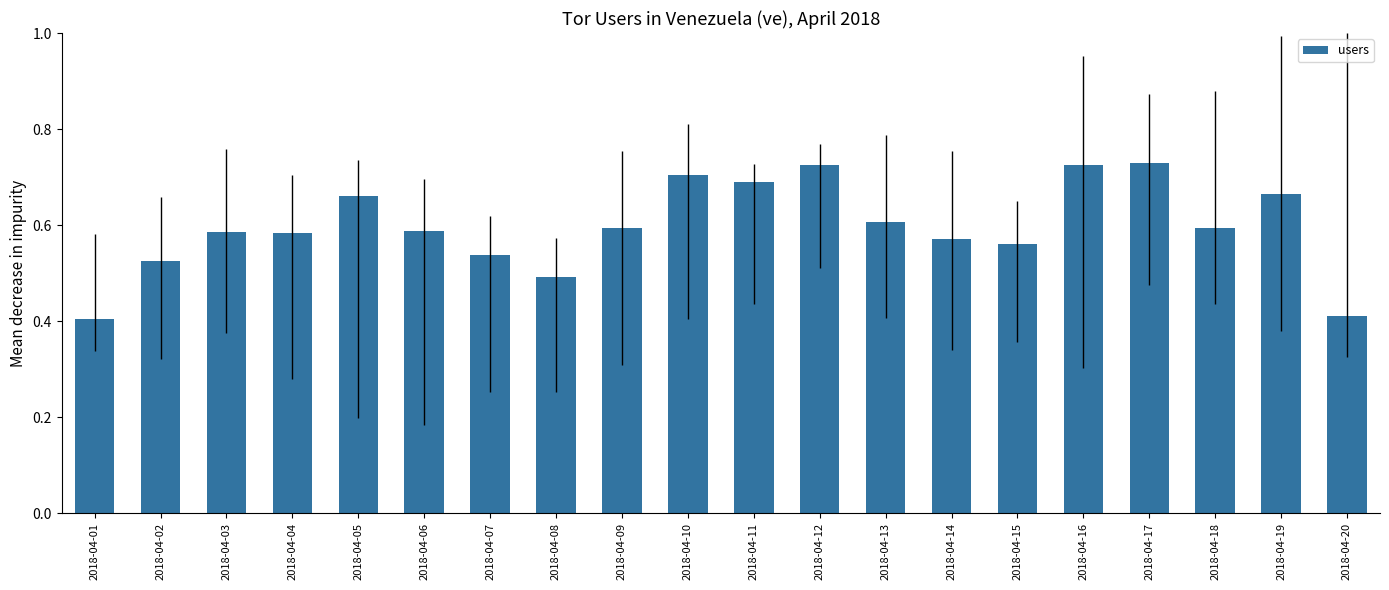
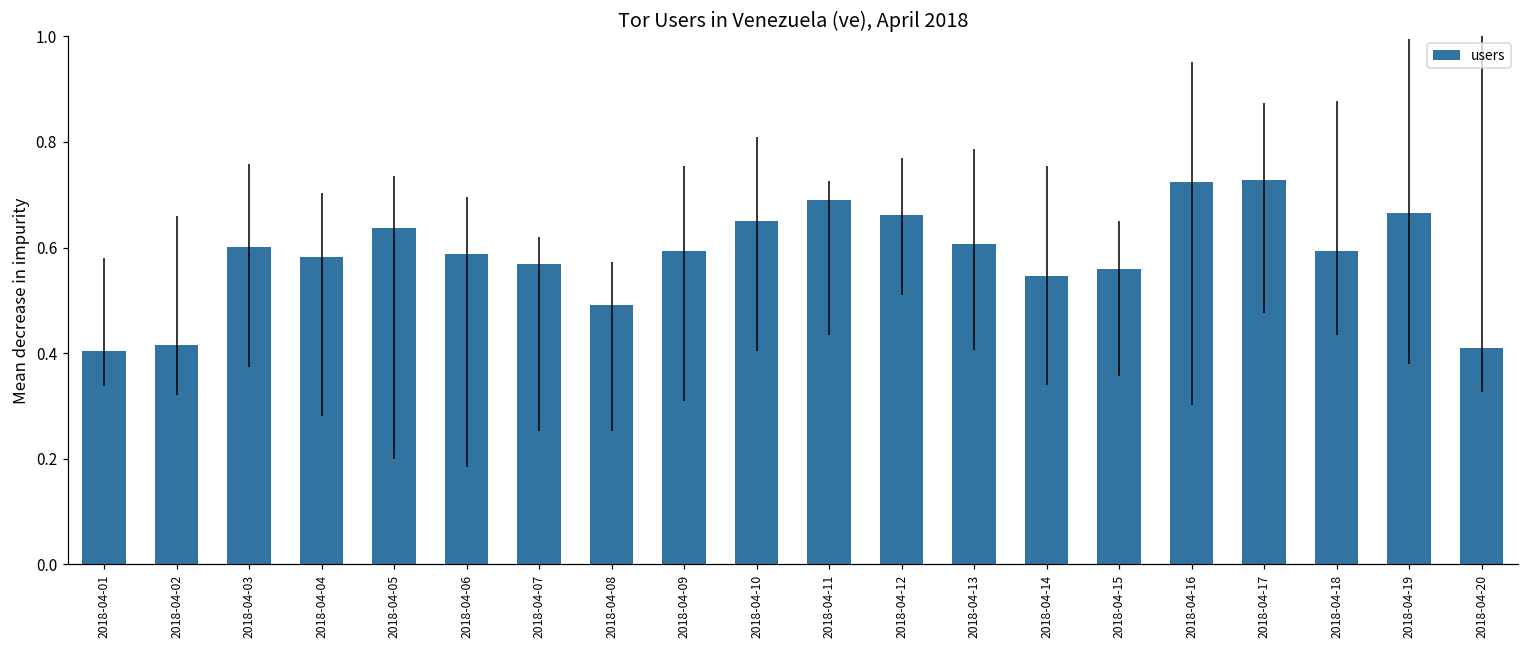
2018-04-02: 0.52 -> 0.42
2018-04-03: 0.58 -> 0.60
2018-04-05: 0.66 -> 0.64
2018-04-07: 0.54 -> 0.57
2018-04-10: 0.70 -> 0.65
2018-04-12: 0.72 -> 0.66
2018-04-14: 0.57 -> 0.55
